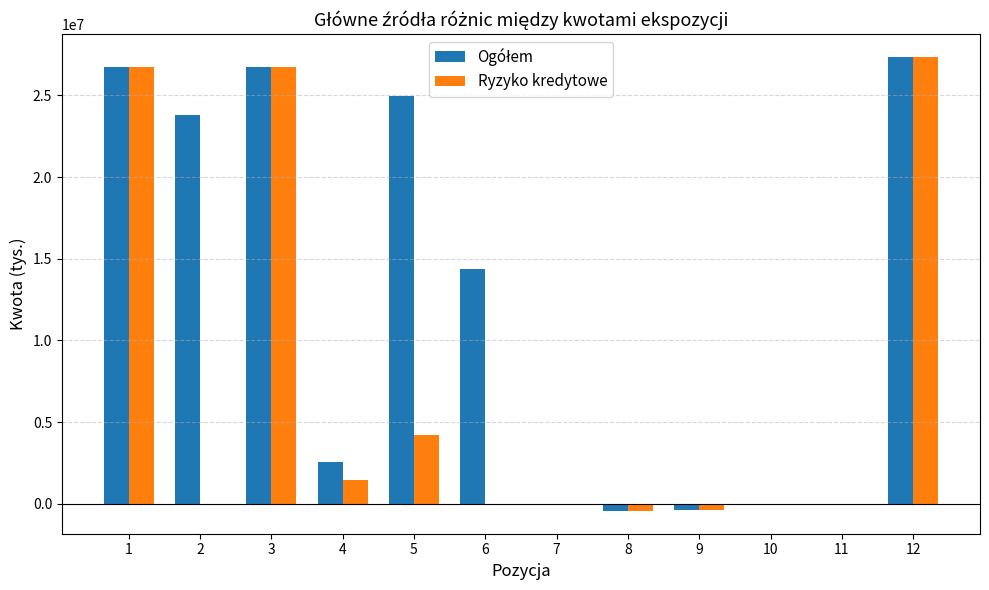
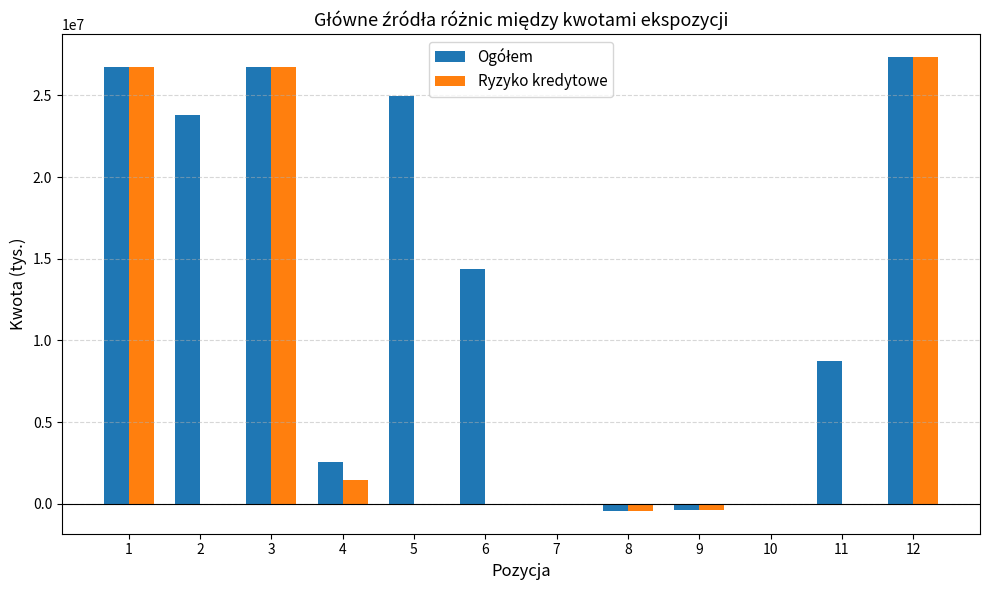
Ryzyko kredytowe, 5: 4200000 -> 0
Ogółem, 11: 0 -> 8800000
